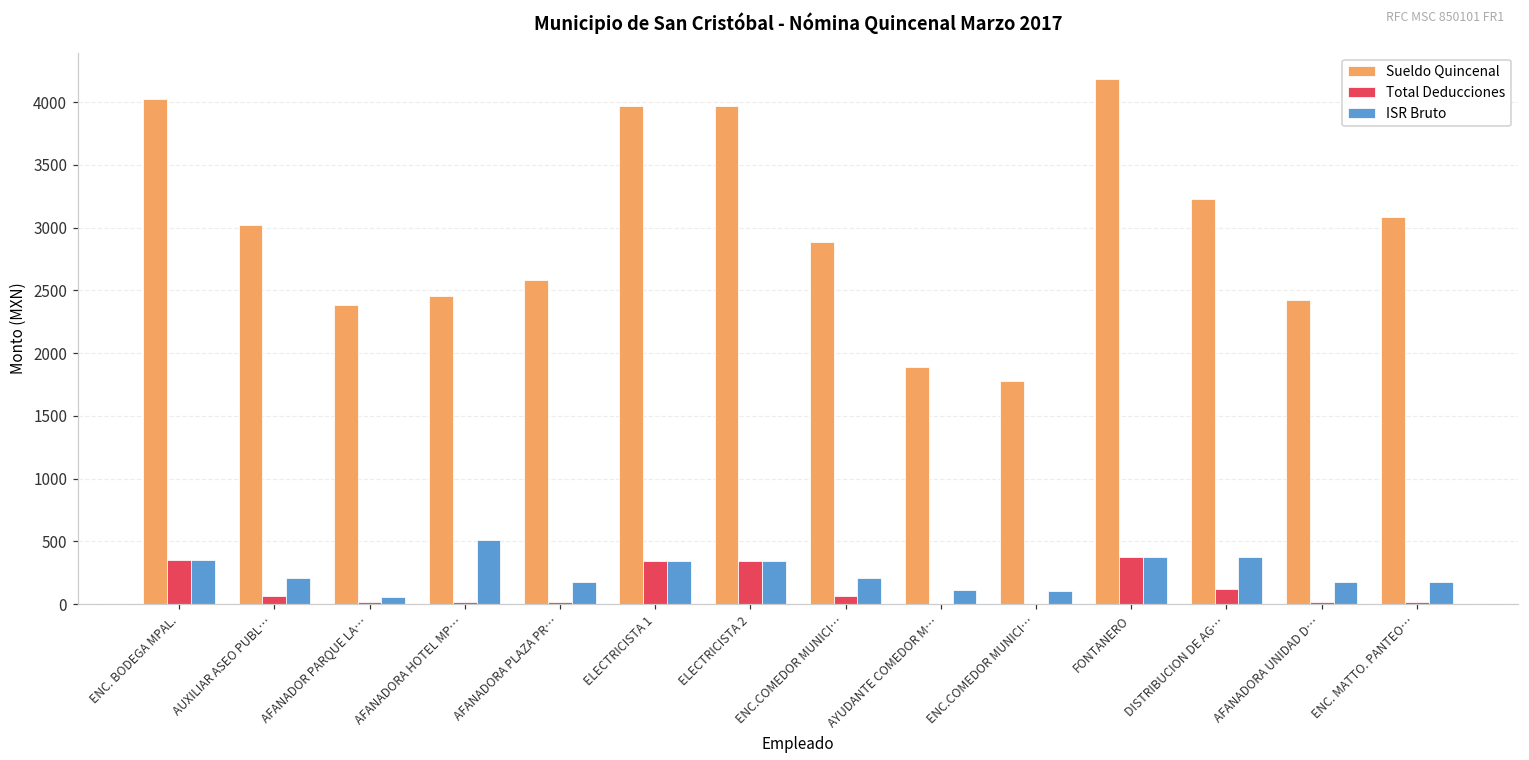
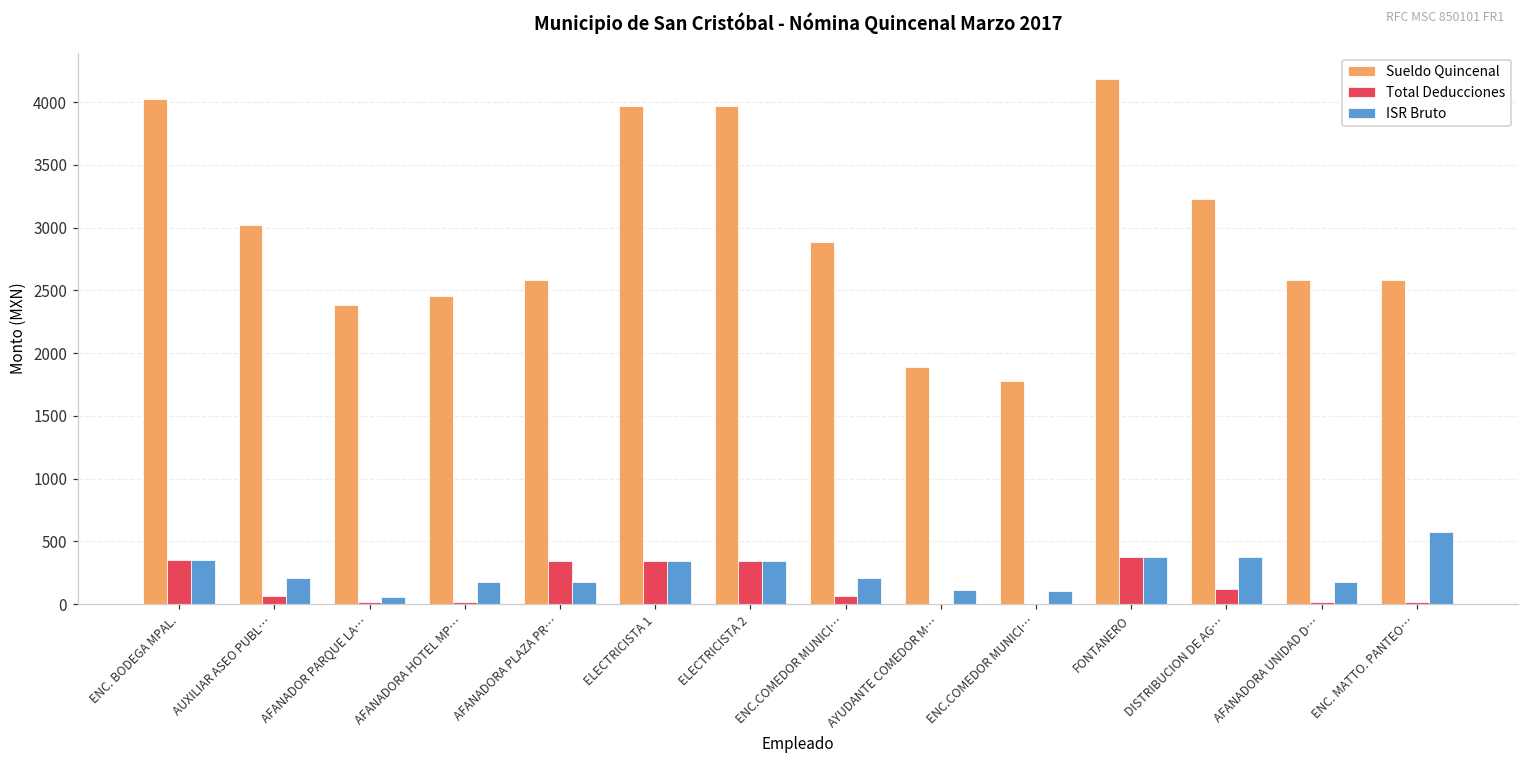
ISR Bruto, AFANADORA HOTEL MP…: 510 -> 180
Total Deducciones, AFANADORA PLAZA PR…: 20 -> 340
Sueldo Quincenal, AFANADORA UNIDAD D…: 2420 -> 2580
Sueldo Quincenal, ENC. MATTO. PANTEO…: 3090 -> 2580
ISR Bruto, ENC. MATTO. PANTEO…: 180 -> 580
